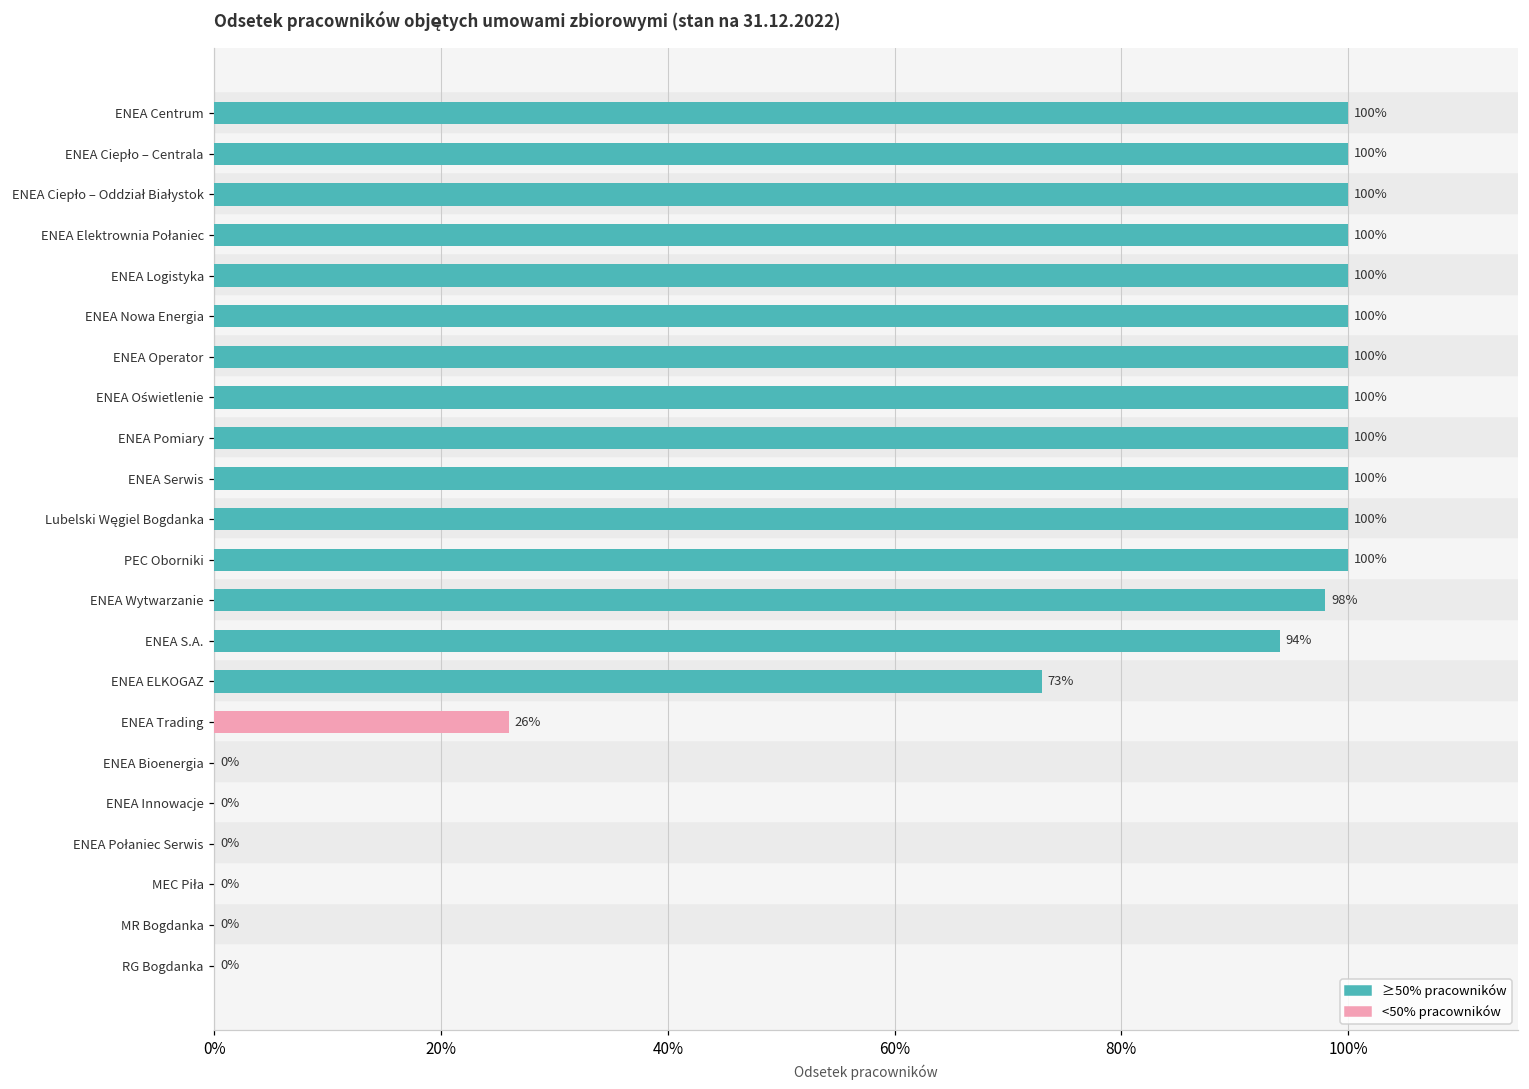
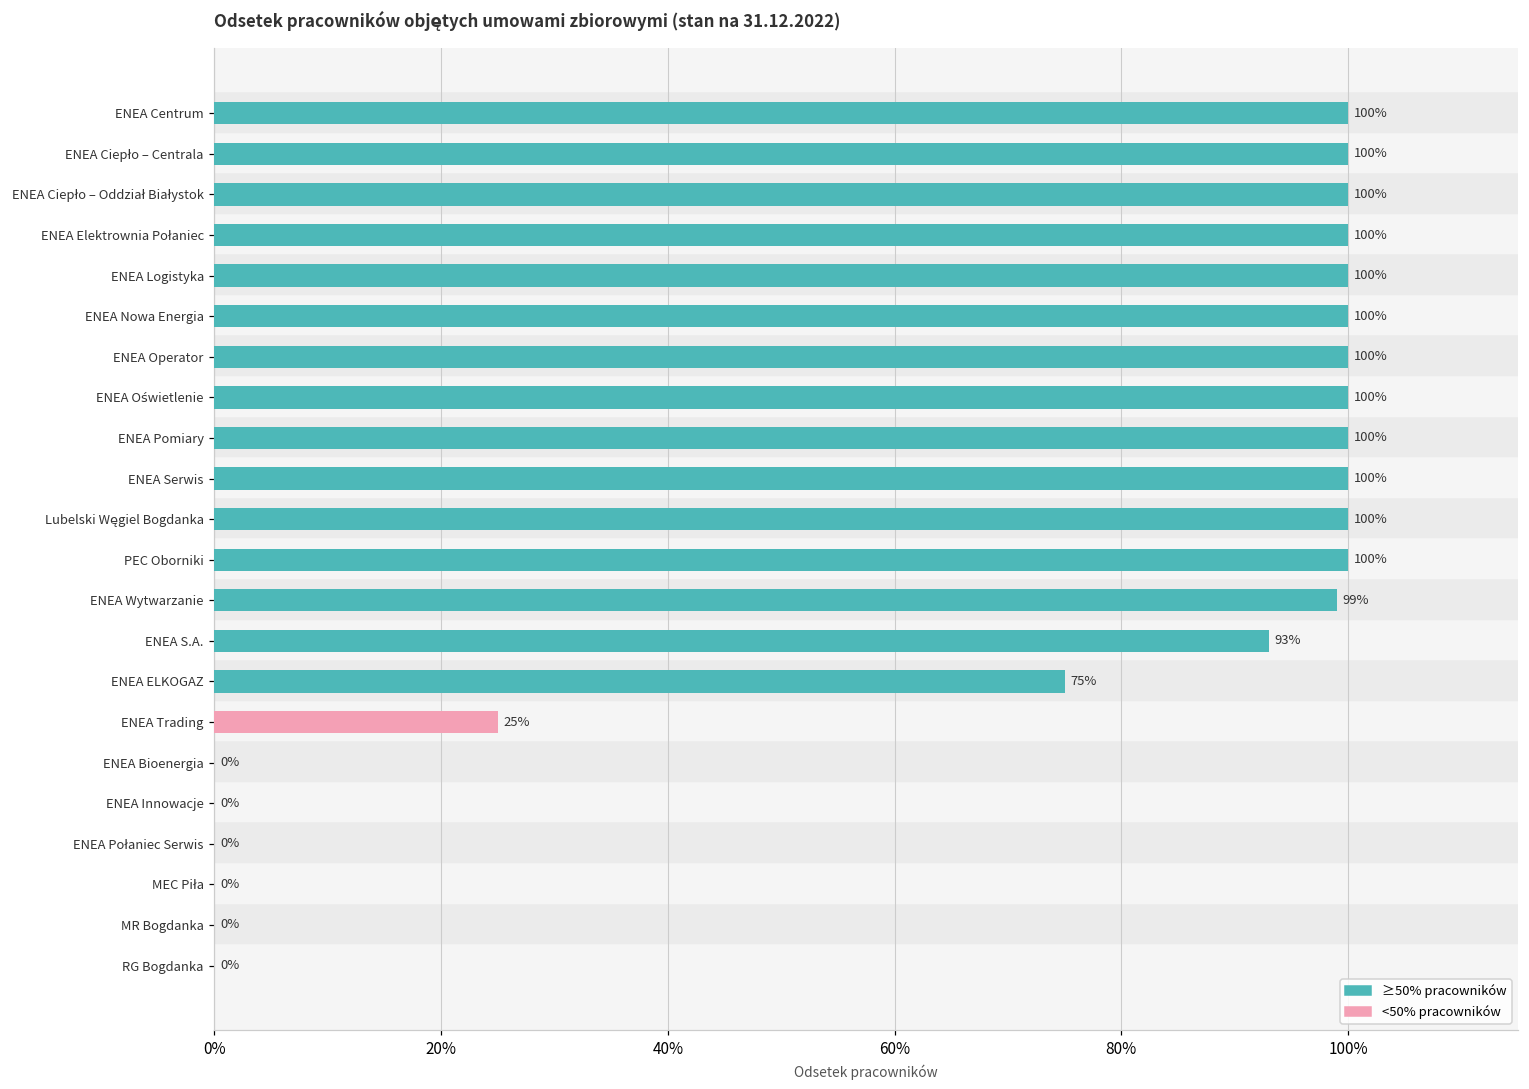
ENEA Wytwarzanie: 98% -> 99%
ENEA S.A.: 94% -> 93%
ENEA ELKOGAZ: 73% -> 75%
ENEA Trading: 26% -> 25%
